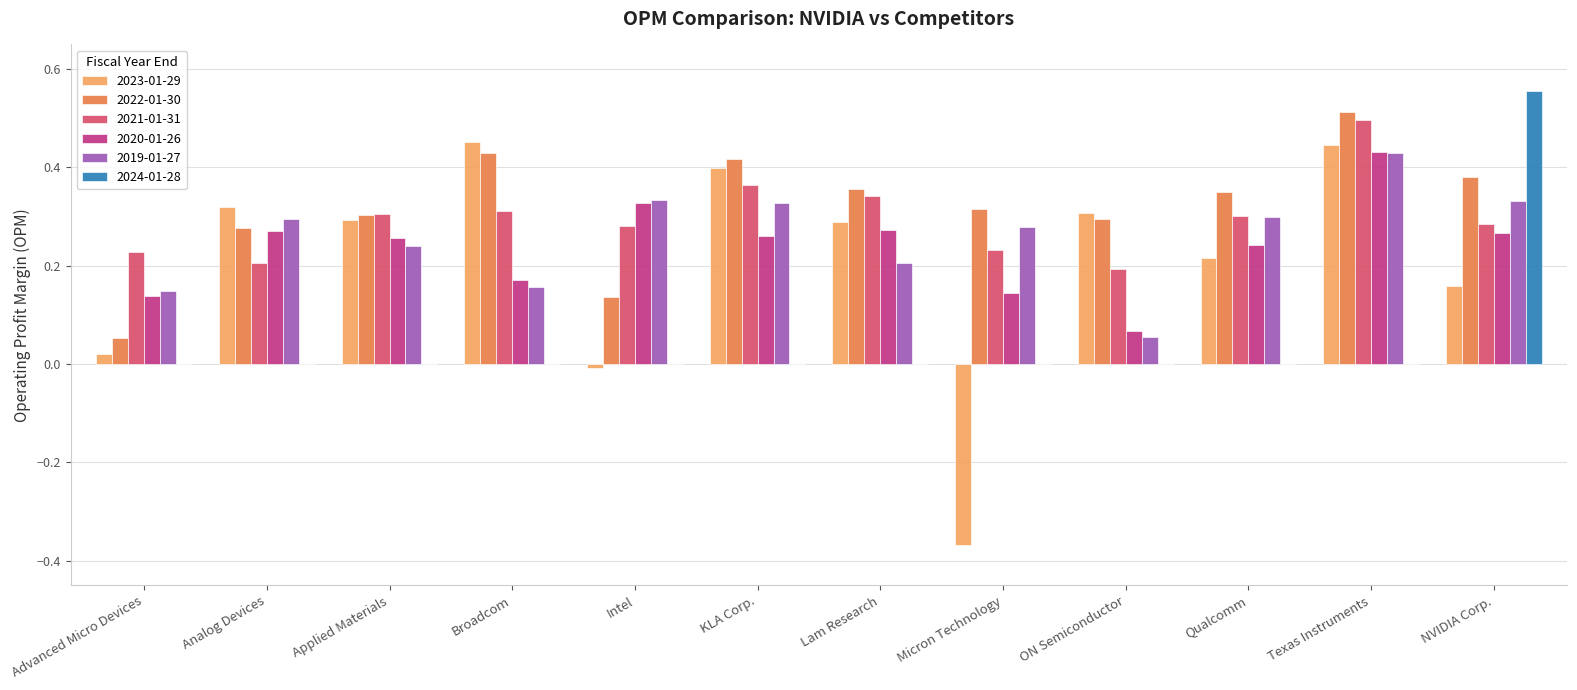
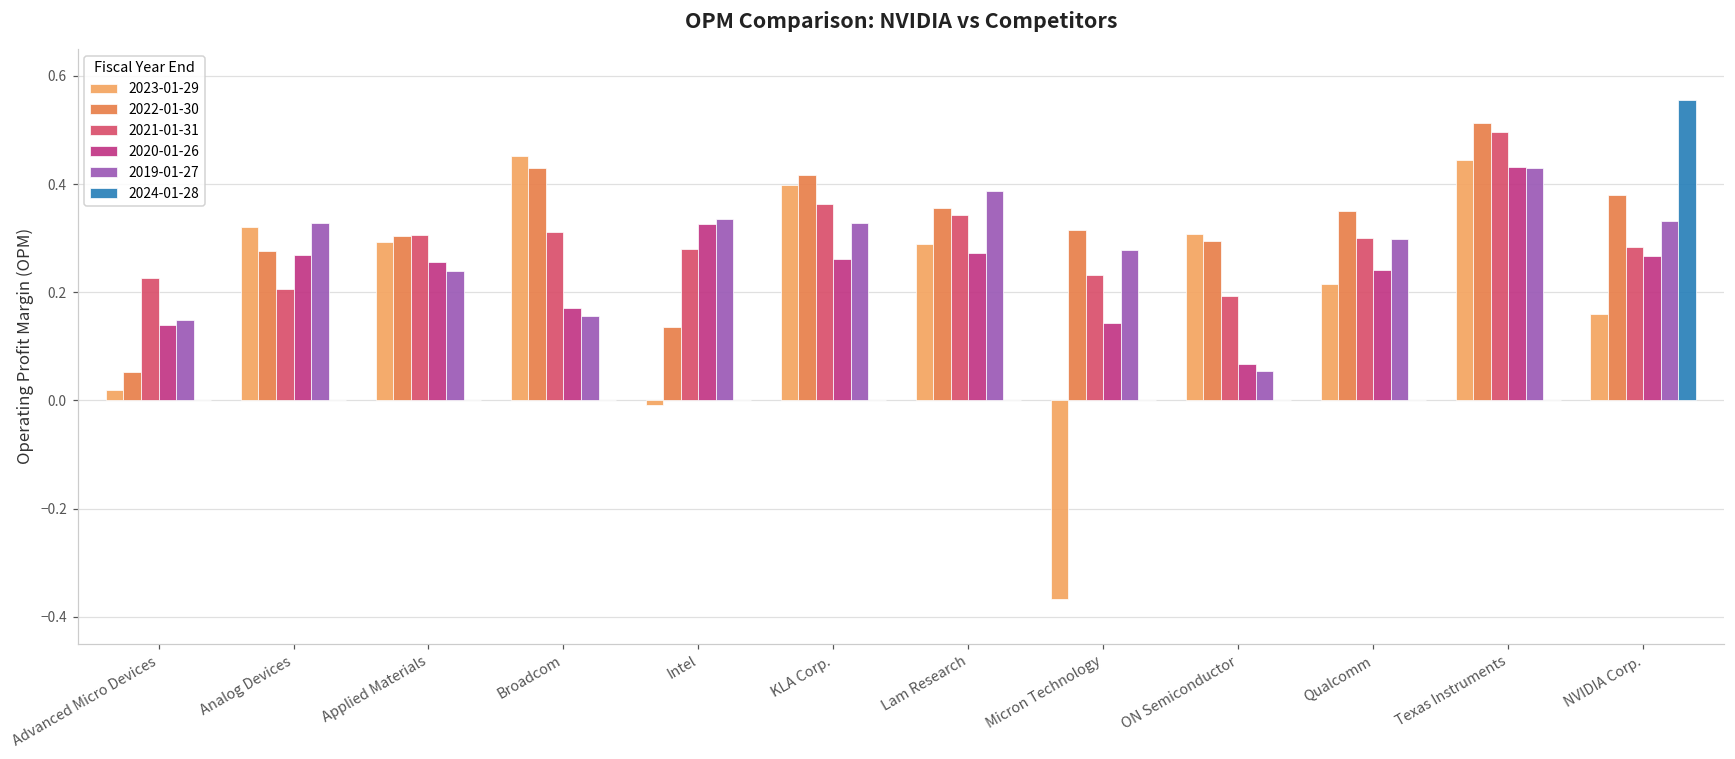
2019-01-27, Analog Devices: 0.30 -> 0.33
2019-01-27, Lam Research: 0.20 -> 0.39
